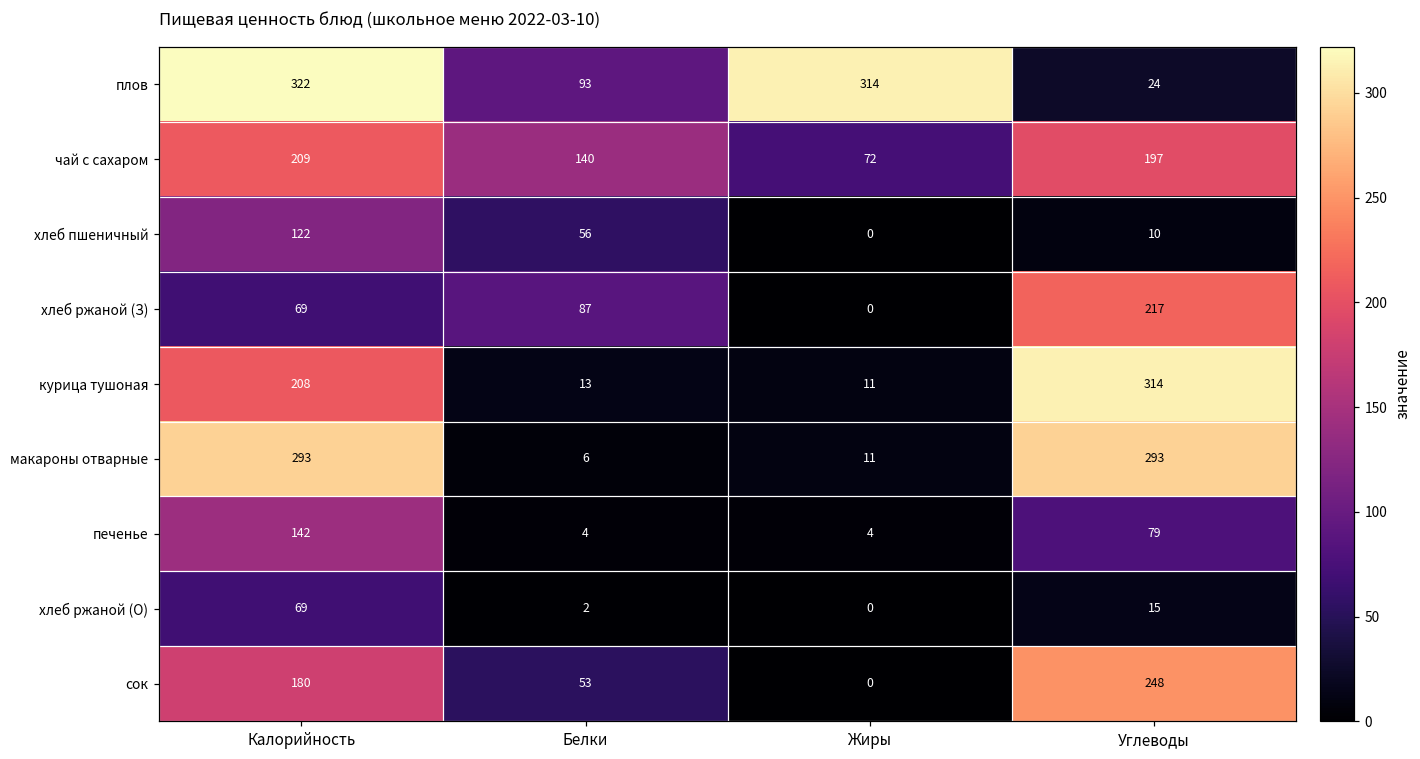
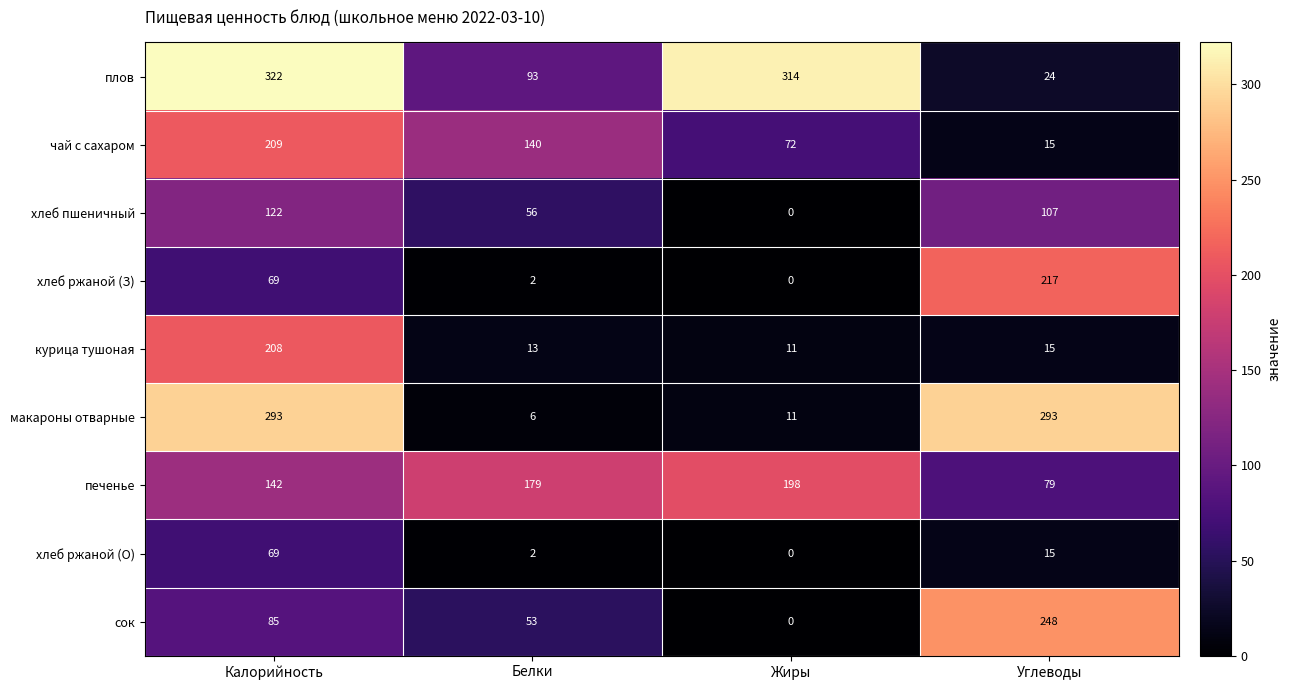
чай с сахаром, Углеводы: 197 -> 15
хлеб пшеничный, Углеводы: 10 -> 107
хлеб ржаной (З), Белки: 87 -> 2
курица тушоная, Углеводы: 314 -> 15
печенье, Белки: 4 -> 179
печенье, Жиры: 4 -> 198
сок, Калорийность: 180 -> 85
